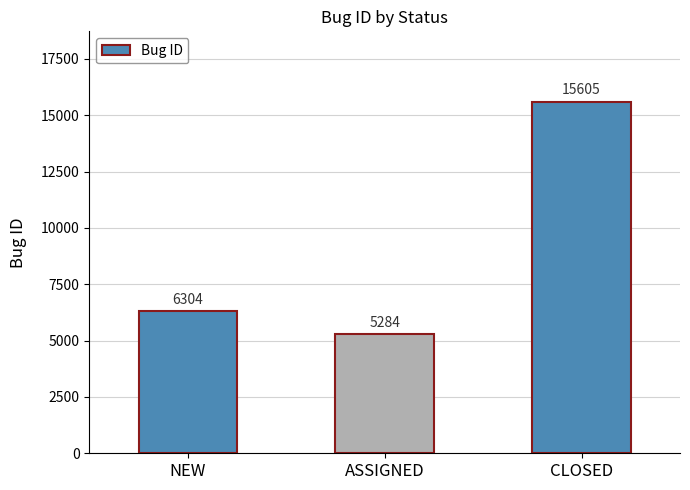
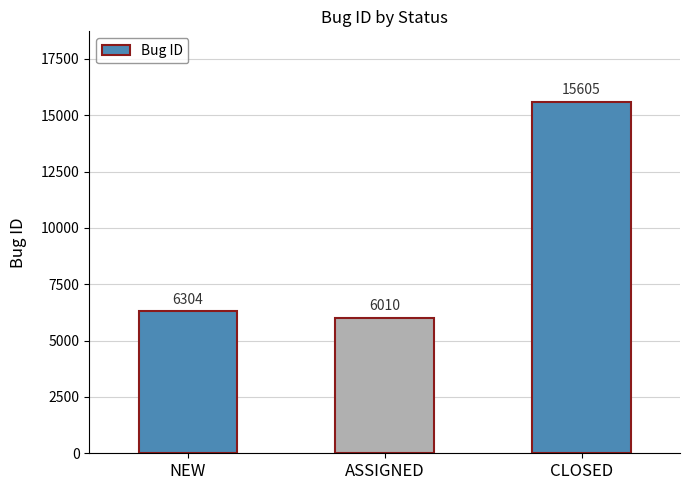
ASSIGNED: 5284 -> 6010
